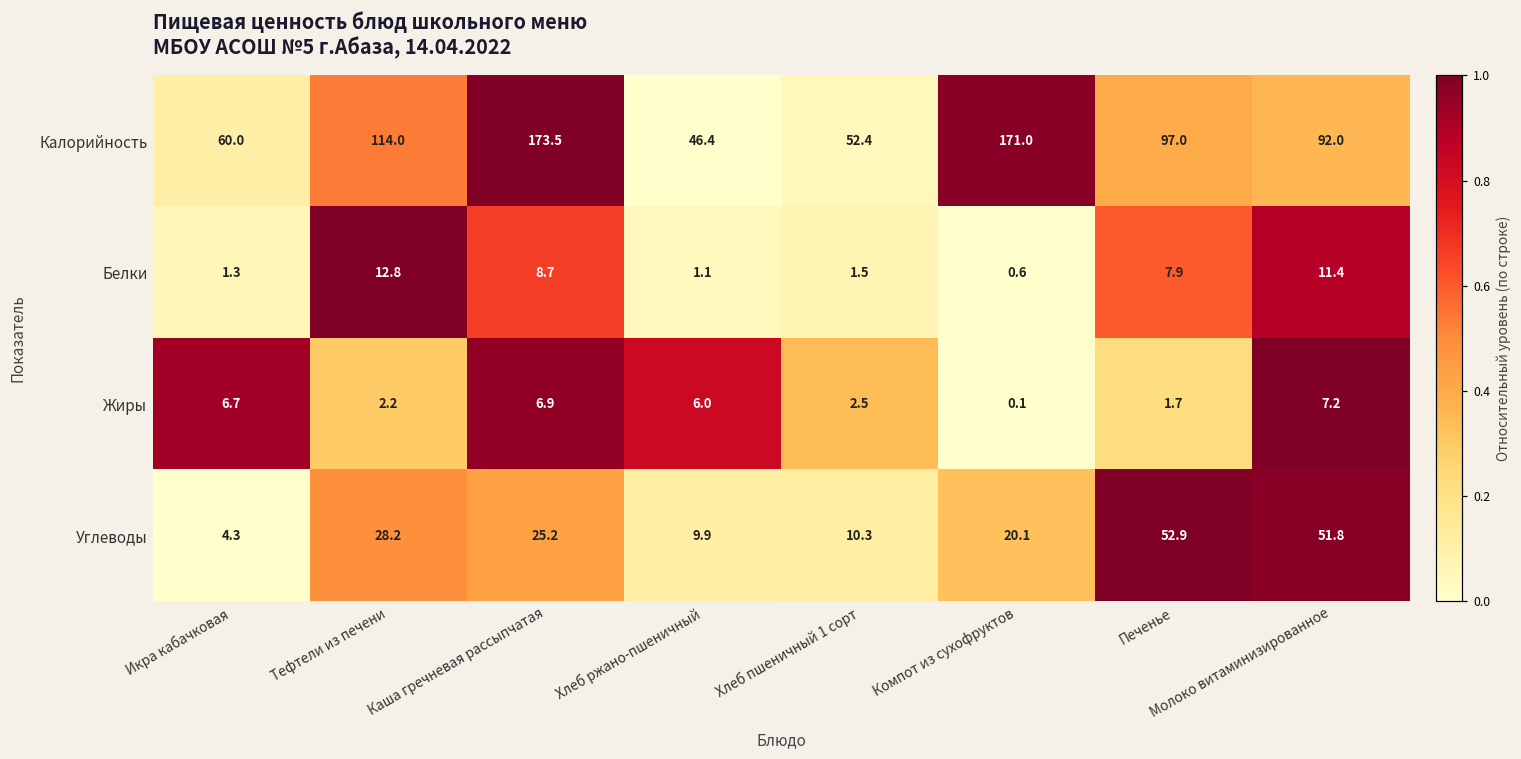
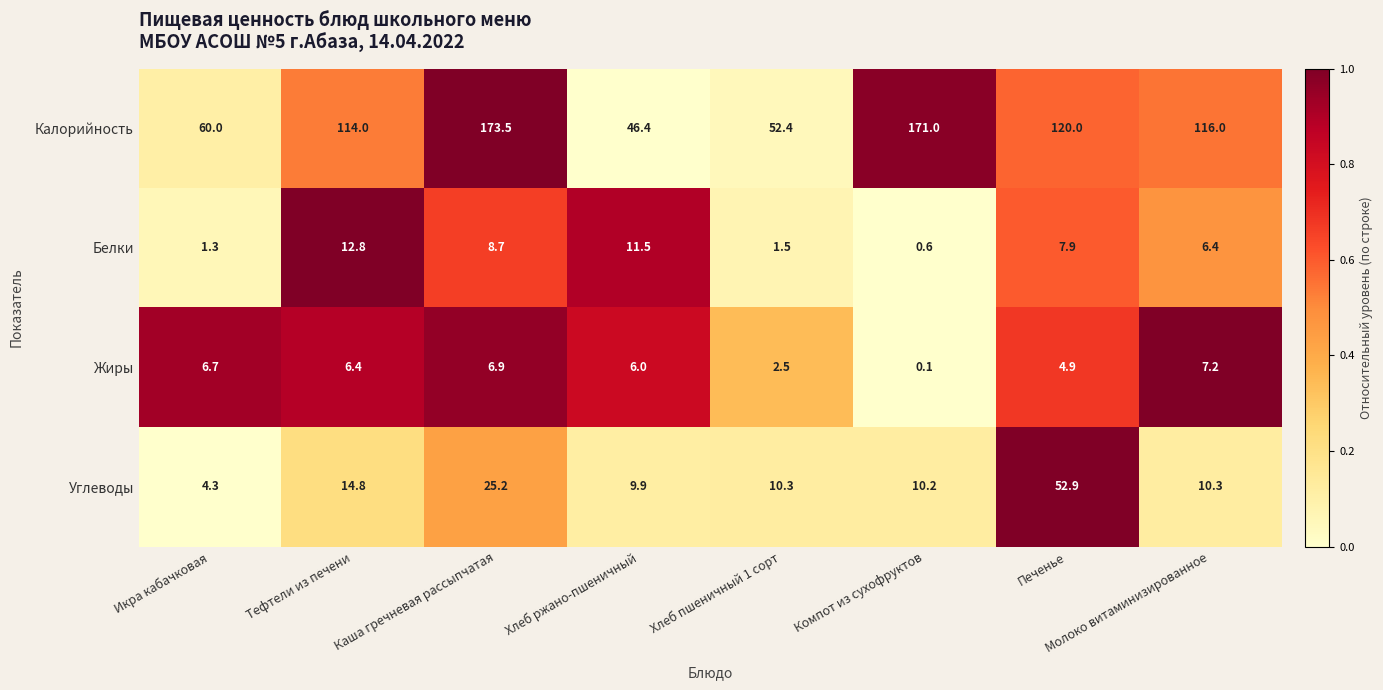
Калорийность, Печенье: 97.0 -> 120.0
Калорийность, Молоко витаминизированное: 92.0 -> 116.0
Белки, Хлеб ржано-пшеничный: 1.1 -> 11.5
Белки, Молоко витаминизированное: 11.4 -> 6.4
Жиры, Тефтели из печени: 2.2 -> 6.4
Жиры, Печенье: 1.7 -> 4.9
Углеводы, Тефтели из печени: 28.2 -> 14.8
Углеводы, Компот из сухофруктов: 20.1 -> 10.2
Углеводы, Молоко витаминизированное: 51.8 -> 10.3
